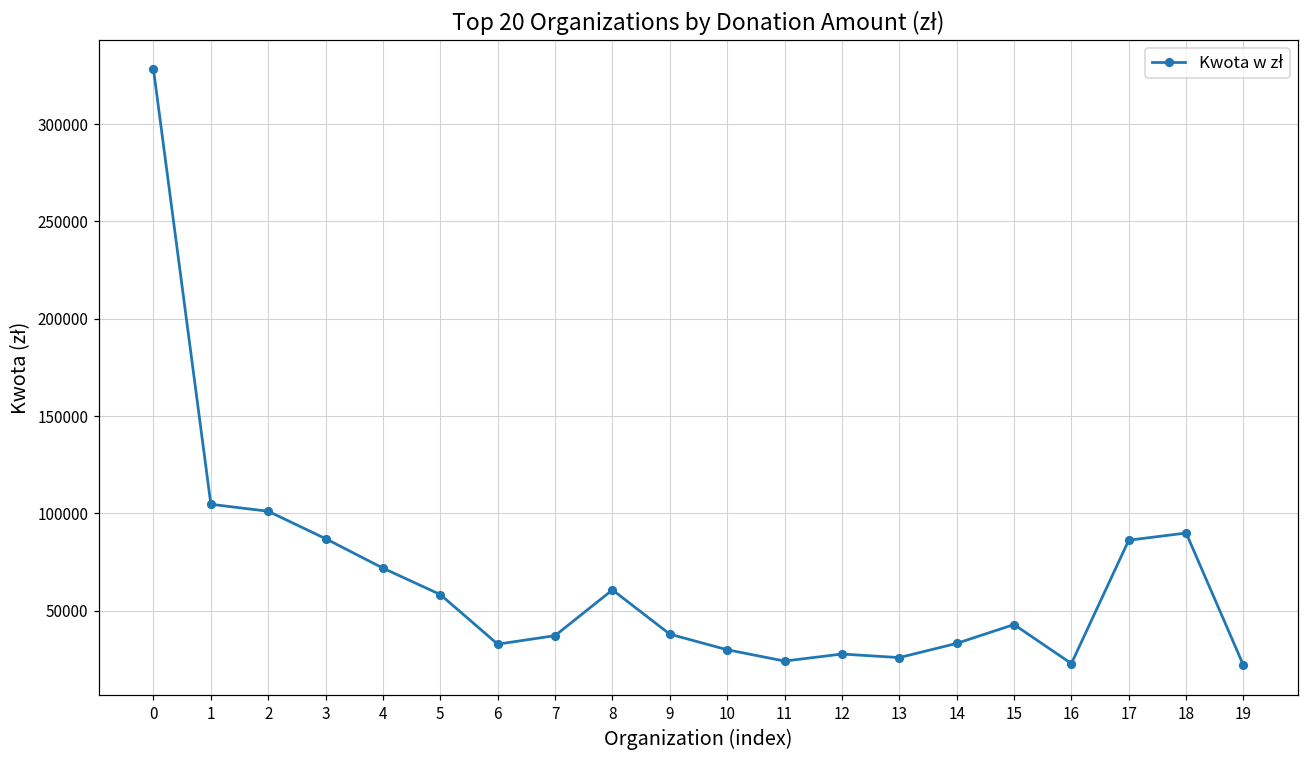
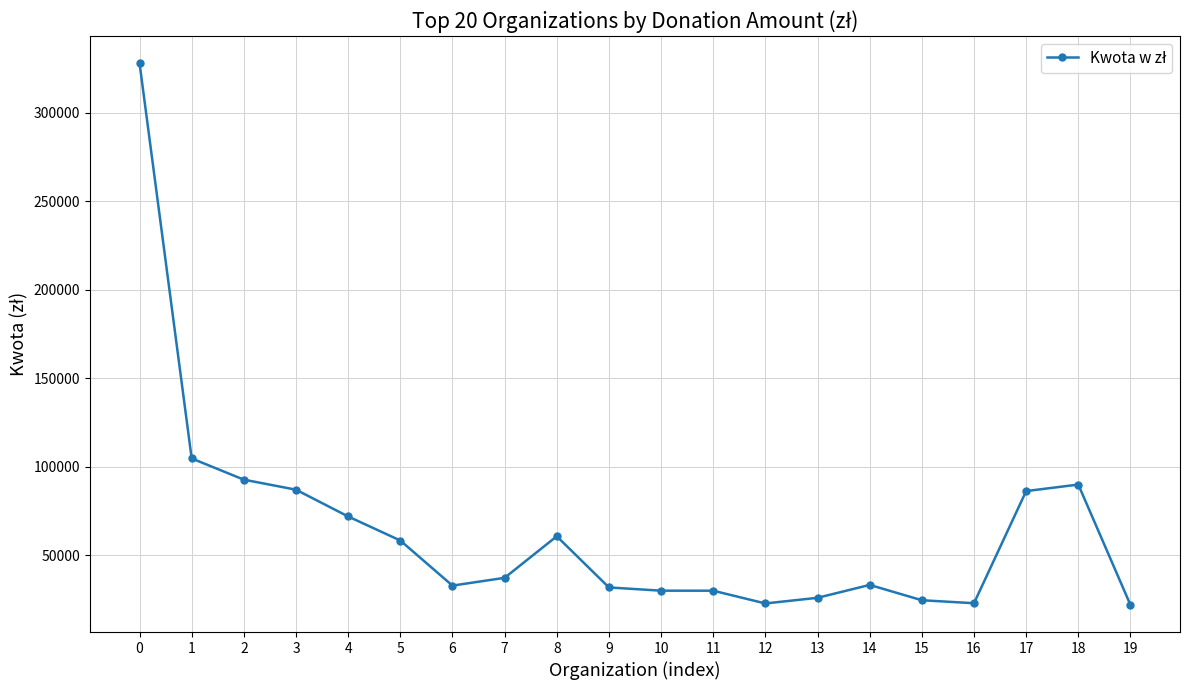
2: 101000 -> 93000
9: 38000 -> 32000
11: 24000 -> 30000
12: 28000 -> 23000
15: 43000 -> 25000
